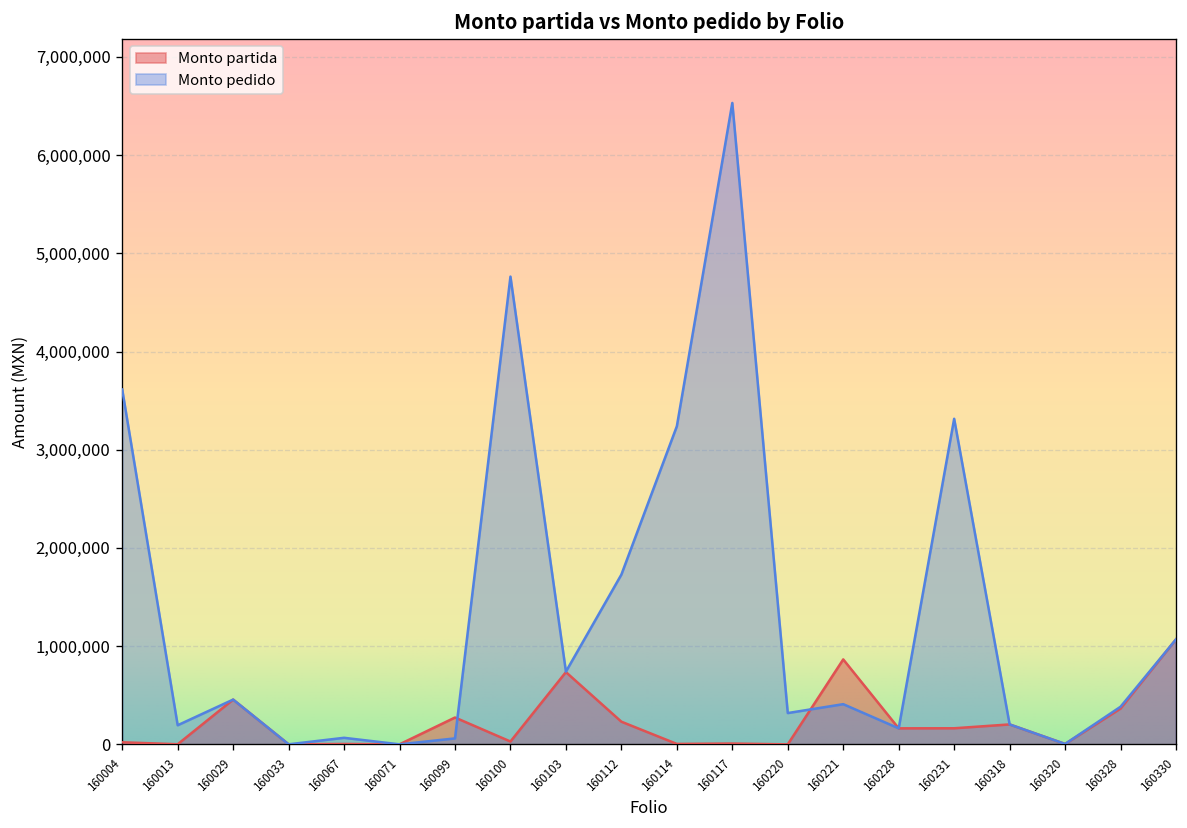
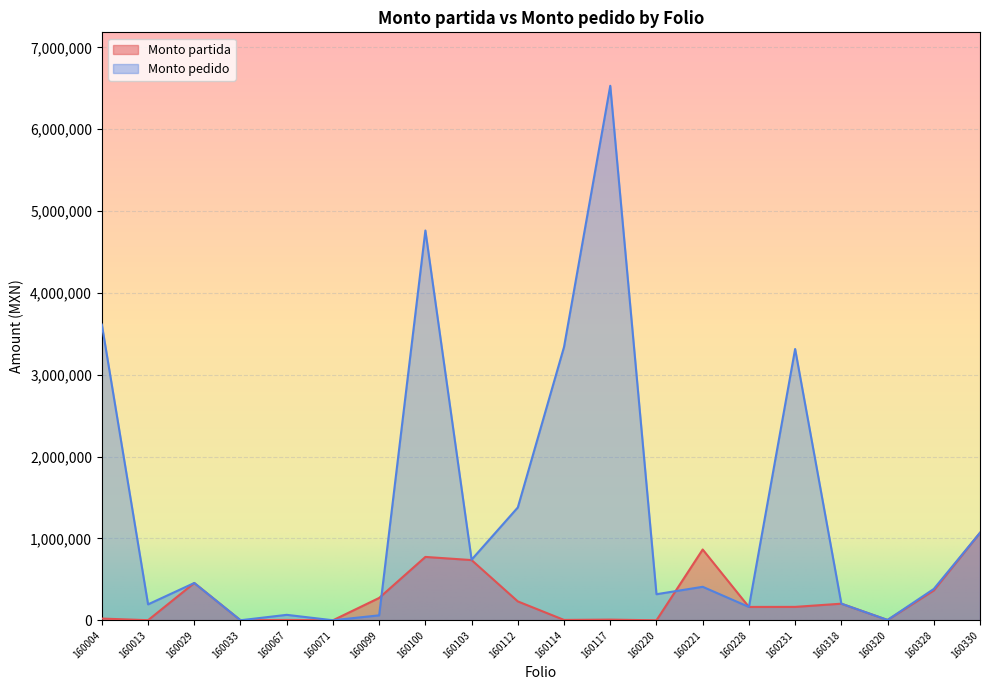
Monto partida, 160100: 0 -> 800,000
Monto pedido, 160112: 1,700,000 -> 1,400,000
Monto pedido, 160114: 3,200,000 -> 3,300,000
